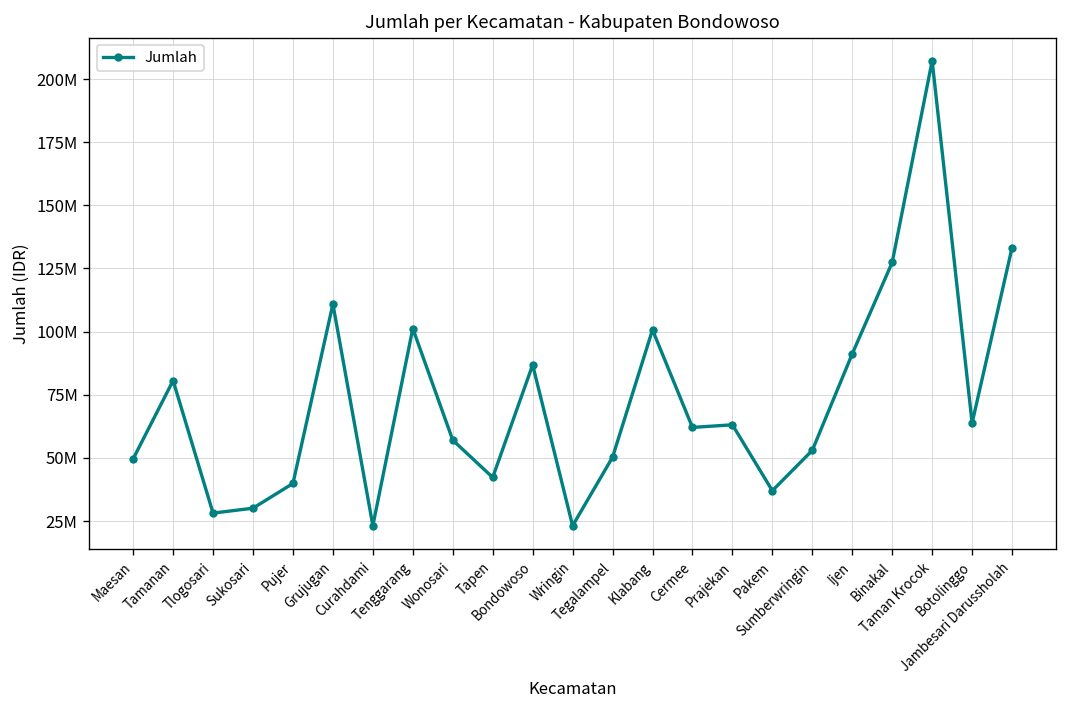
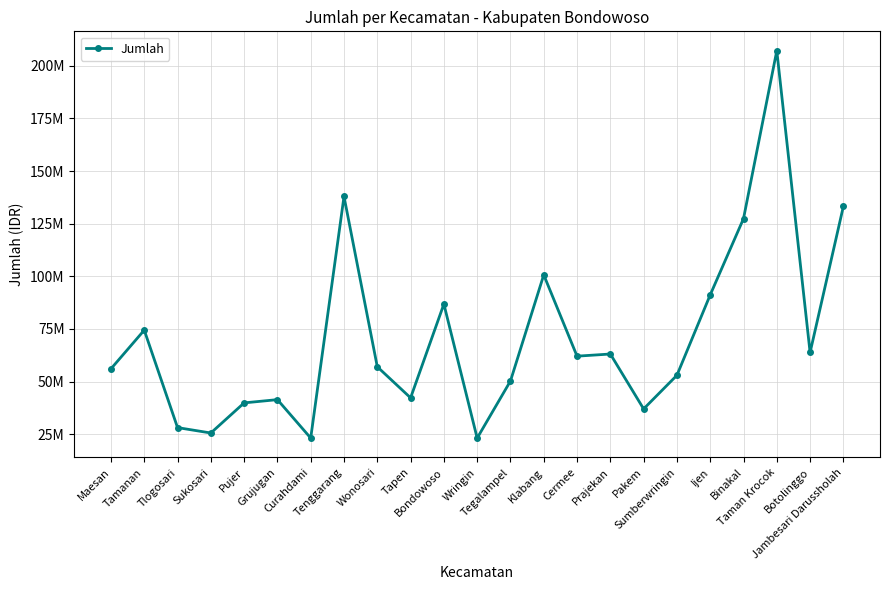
Maesan: 50000000 -> 56000000
Tamanan: 81000000 -> 74000000
Sukosari: 30000000 -> 26000000
Grujugan: 111000000 -> 41000000
Tenggarang: 101000000 -> 138000000
